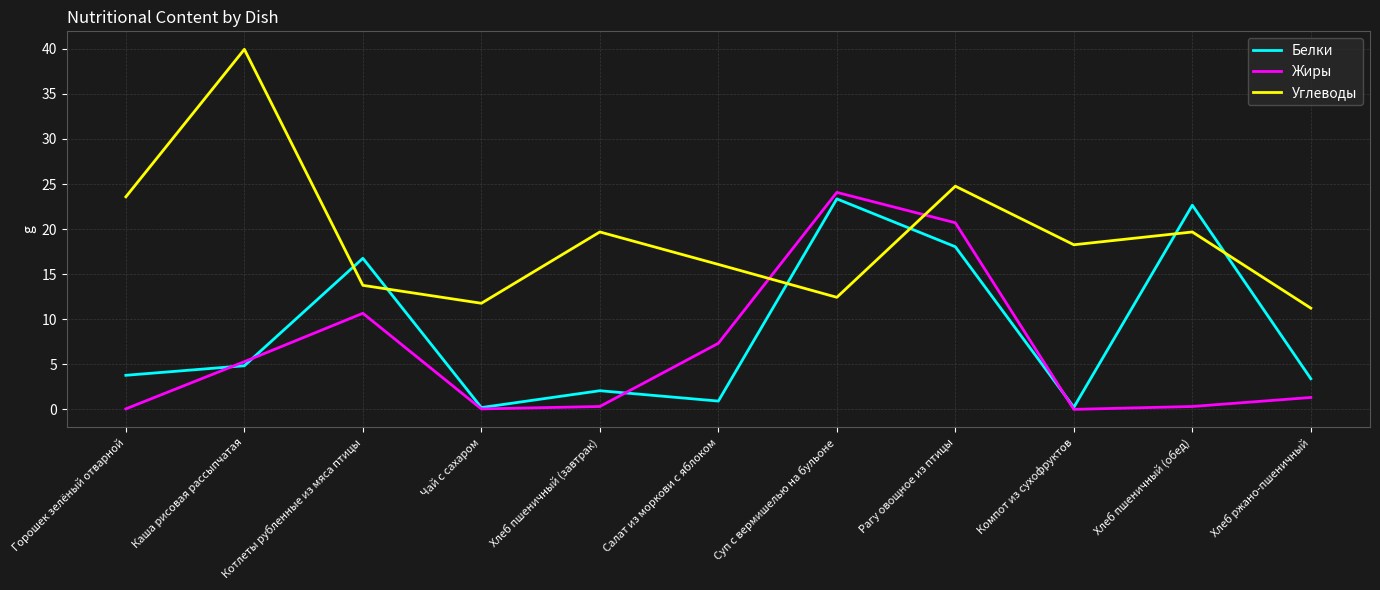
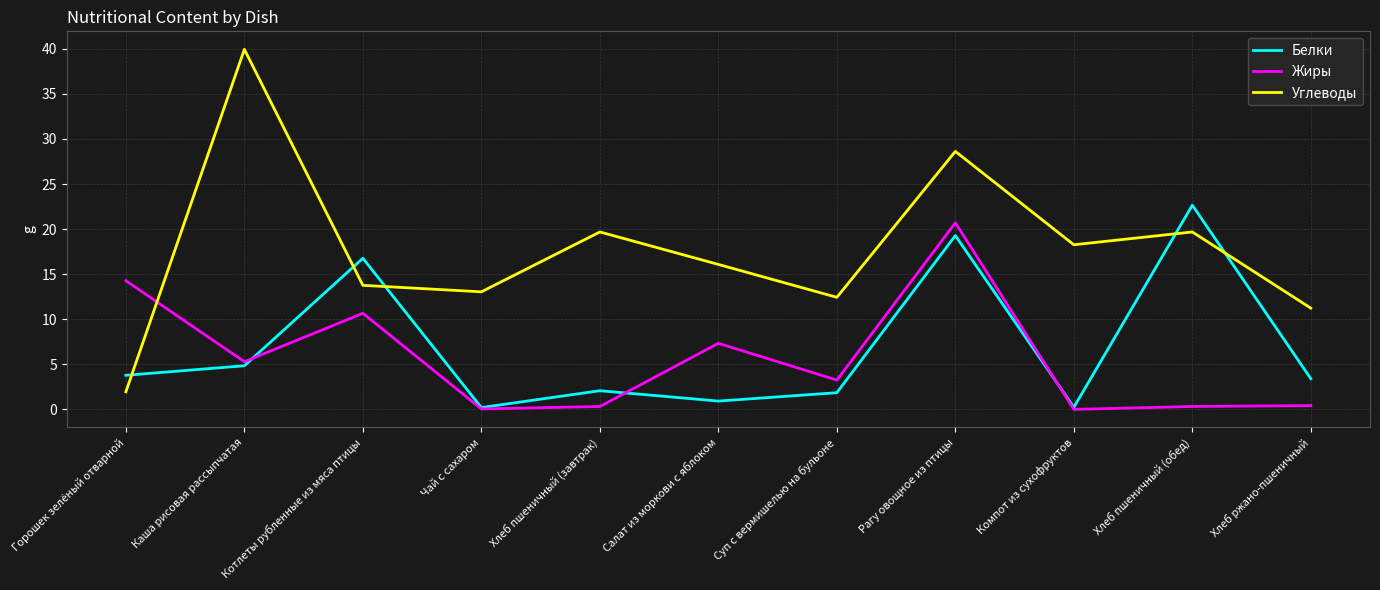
Жиры, Горошек зелёный отварной: 0 -> 14
Углеводы, Горошек зелёный отварной: 24 -> 2
Углеводы, Чай с сахаром: 12 -> 13
Белки, Суп с вермишелью на бульоне: 23 -> 2
Жиры, Суп с вермишелью на бульоне: 24 -> 3
Белки, Рагу овощное из птицы: 18 -> 19
Углеводы, Рагу овощное из птицы: 25 -> 29
Жиры, Хлеб ржано-пшеничный: 1 -> 0
